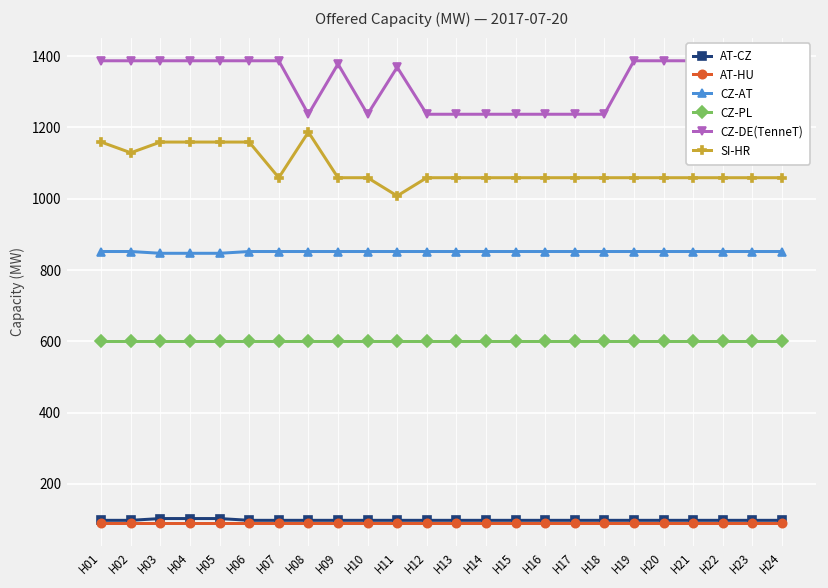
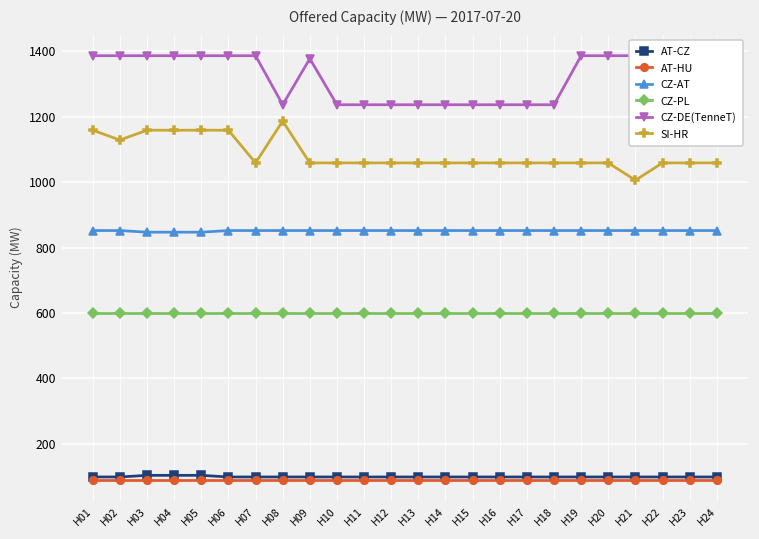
CZ-DE(TenneT), H11: 1370 -> 1240
SI-HR, H11: 1010 -> 1060
SI-HR, H21: 1060 -> 1010
